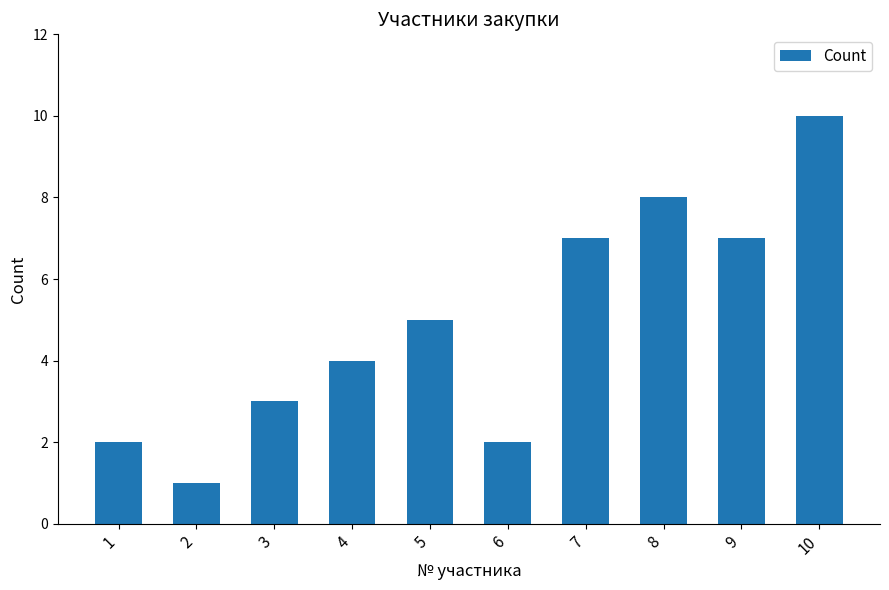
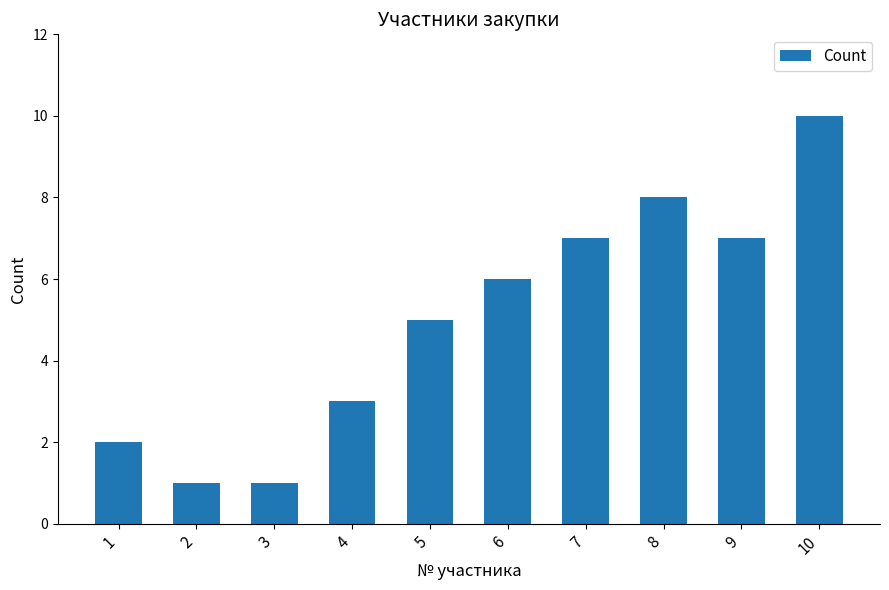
3: 3 -> 1
4: 4 -> 3
6: 2 -> 6
